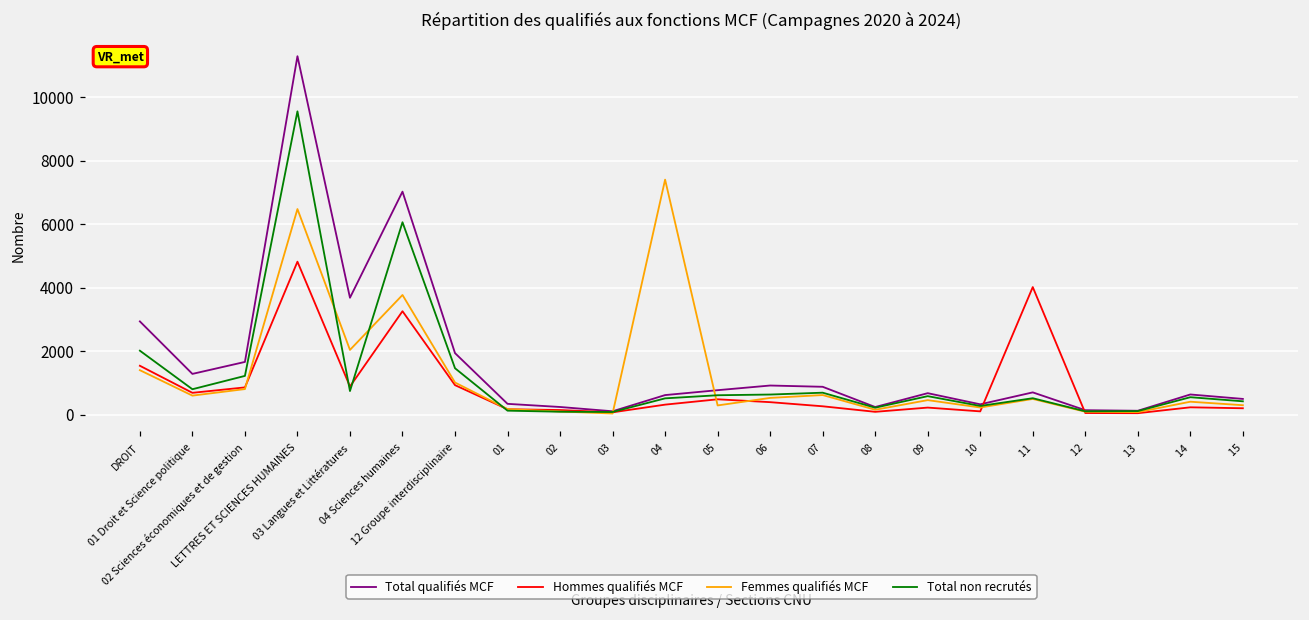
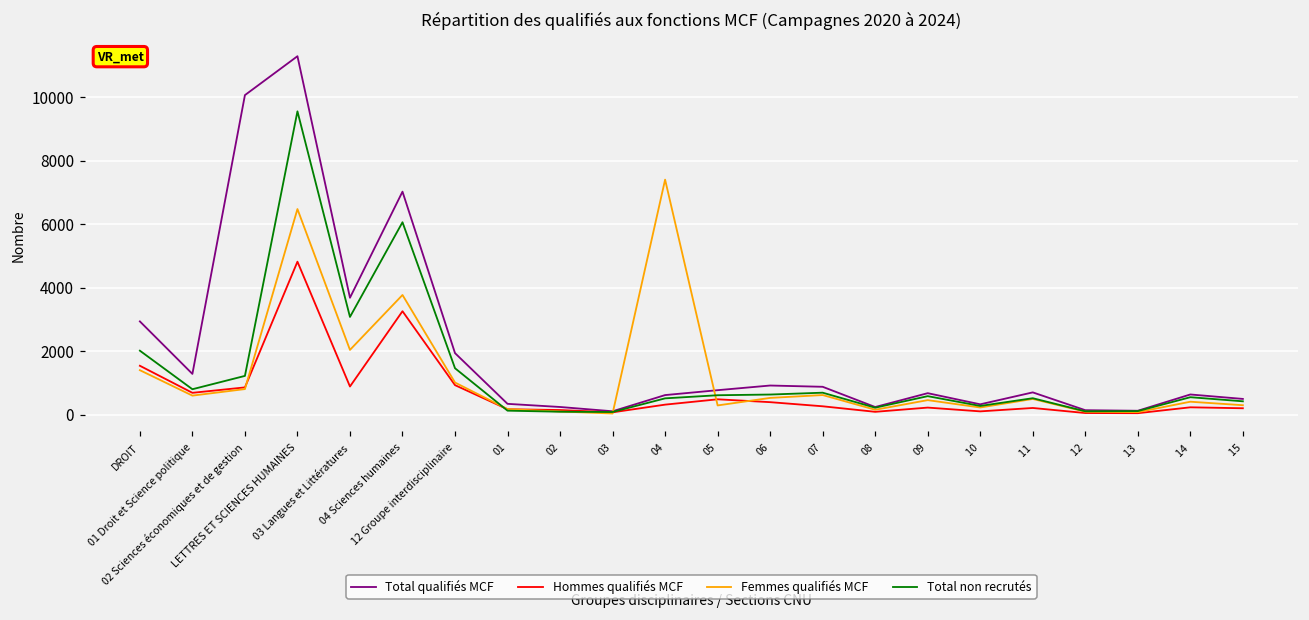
Total qualifiés MCF, 02 Sciences économiques et de gestion: 1700 -> 10100
Total non recrutés, 03 Langues et Littératures: 700 -> 3100
Hommes qualifiés MCF, 11: 4000 -> 200
